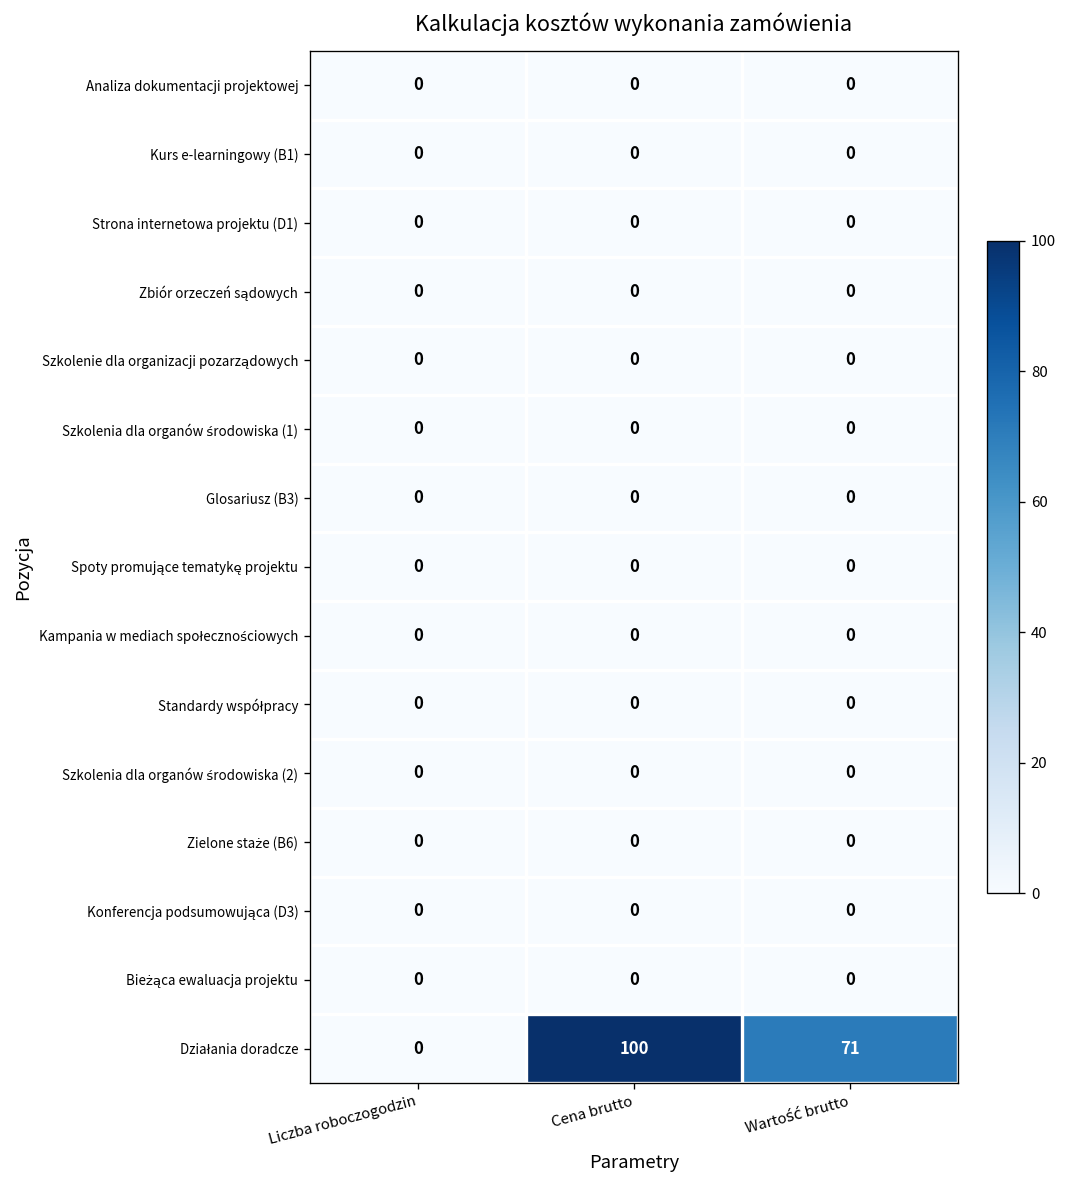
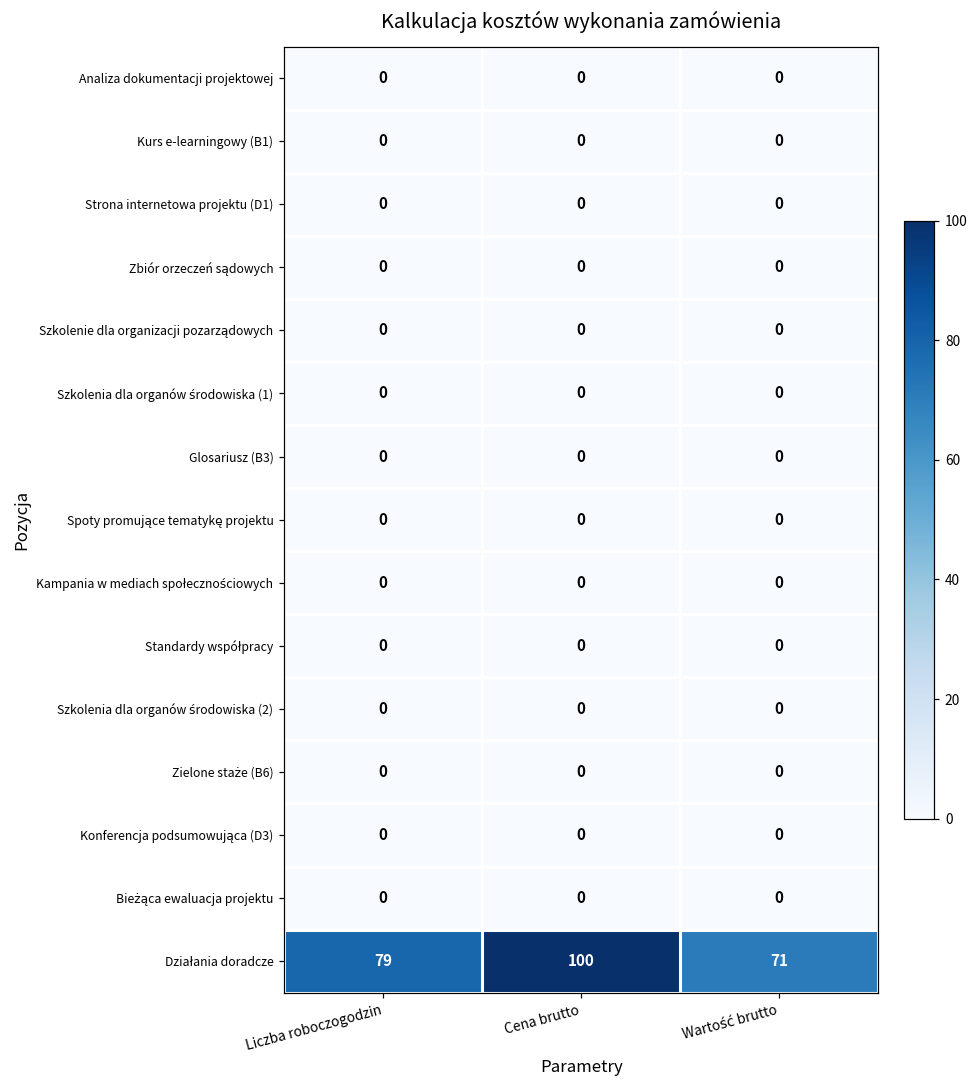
Działania doradcze, Liczba roboczogodzin: 0 -> 79
